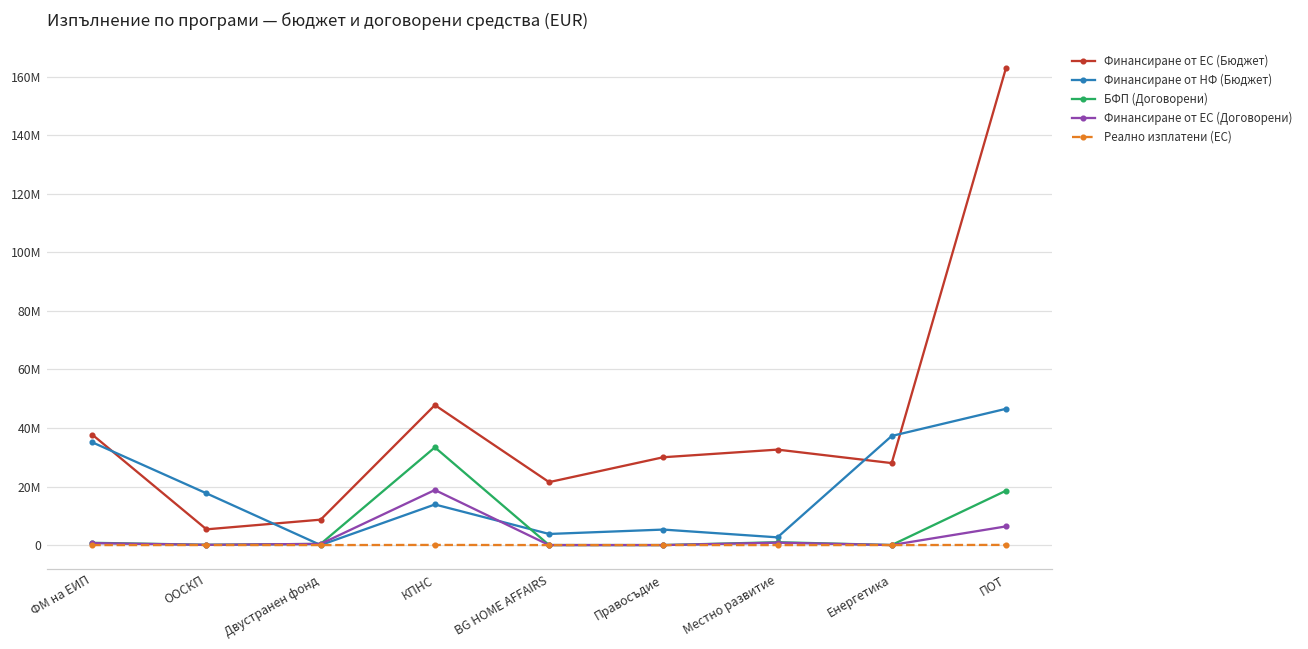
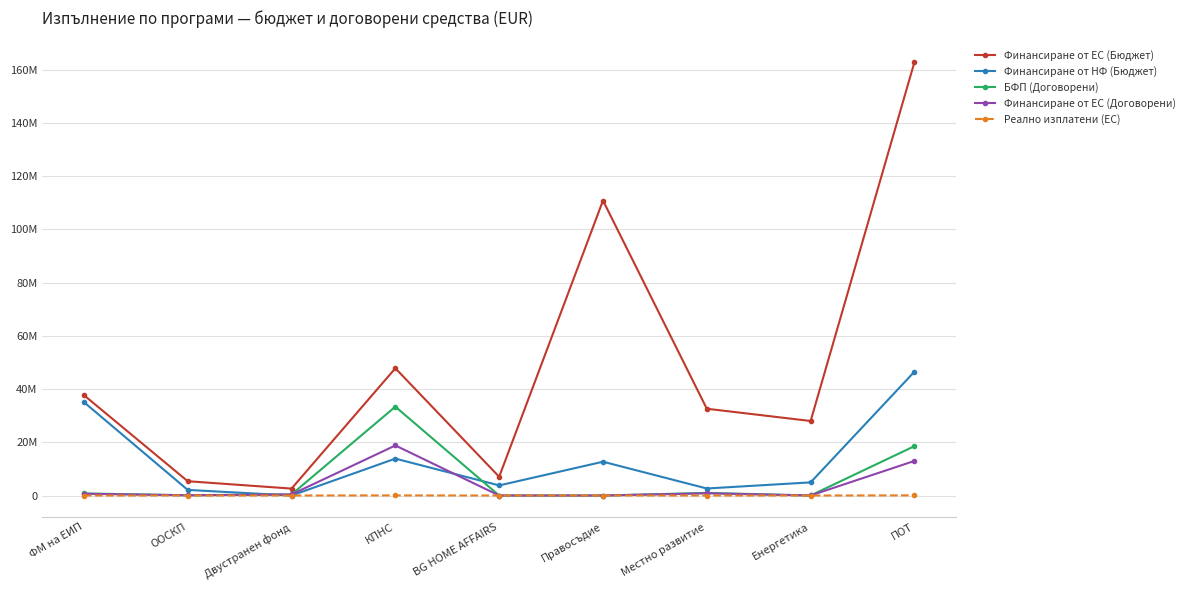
Финансиране от НФ (Бюджет), ООСКП: 18000000 -> 2000000
Финансиране от ЕС (Бюджет), Двустранен фонд: 9000000 -> 3000000
Финансиране от ЕС (Бюджет), BG HOME AFFAIRS: 21000000 -> 7000000
Финансиране от ЕС (Бюджет), Правосъдие: 30000000 -> 111000000
Финансиране от НФ (Бюджет), Правосъдие: 5000000 -> 13000000
Финансиране от НФ (Бюджет), Енергетика: 37000000 -> 5000000
Финансиране от ЕС (Договорени), ПОТ: 6000000 -> 13000000
